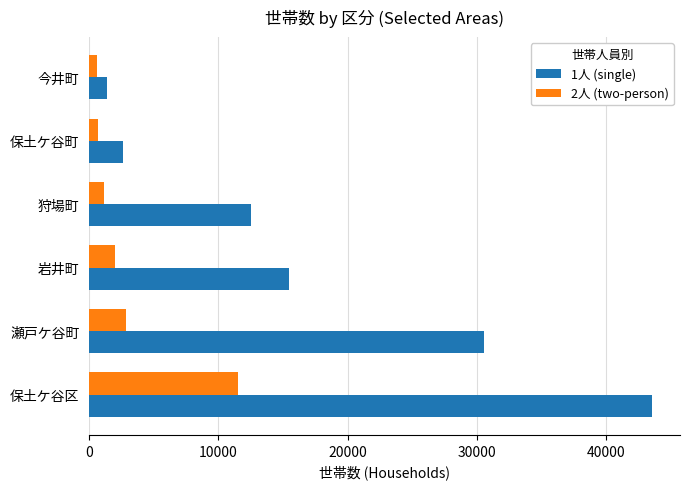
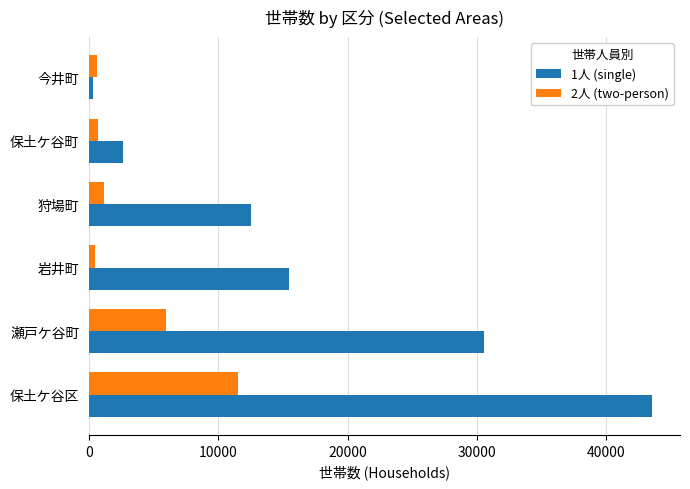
1人 (single), 今井町: 1400 -> 300
2人 (two-person), 岩井町: 2000 -> 400
2人 (two-person), 瀬戸ケ谷町: 2900 -> 6000
